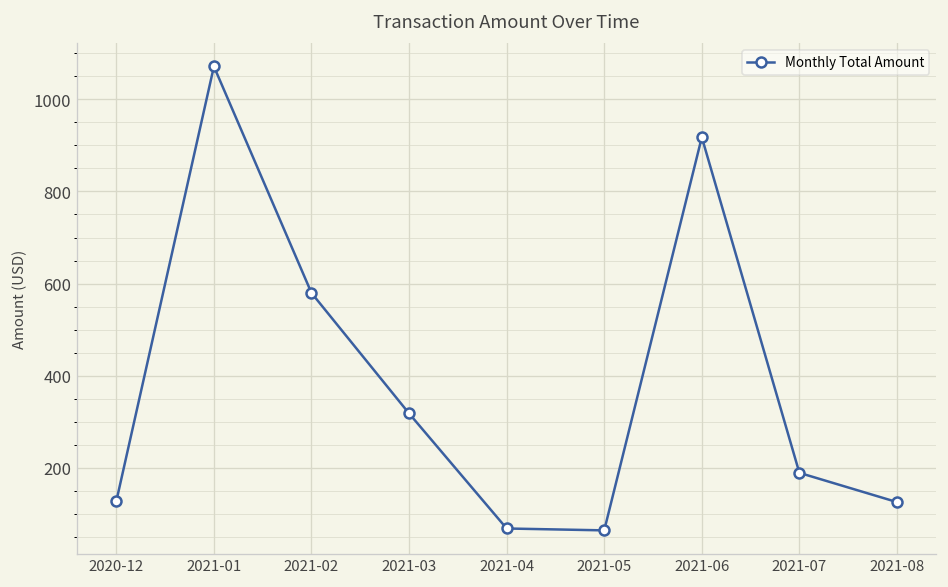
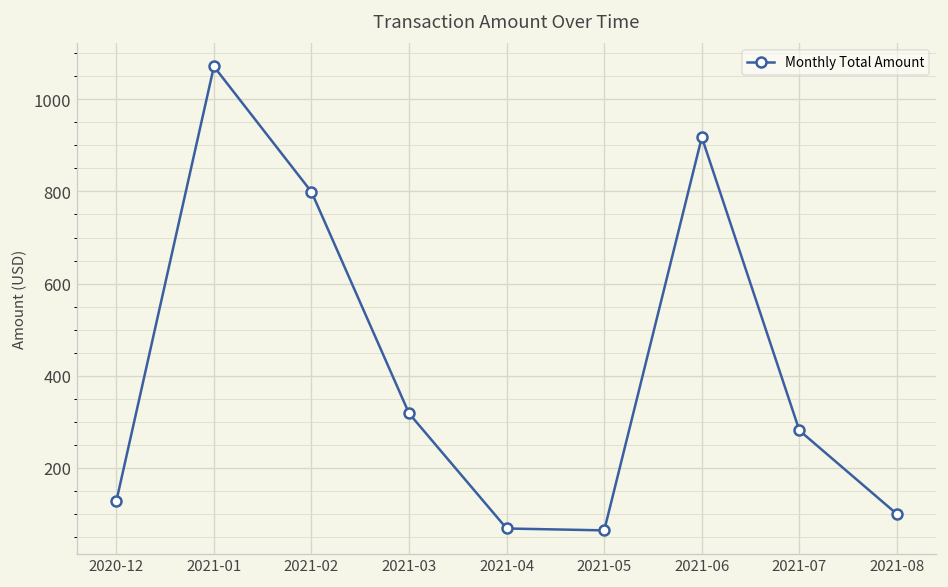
2021-02: 580 -> 800
2021-07: 190 -> 280
2021-08: 130 -> 100
